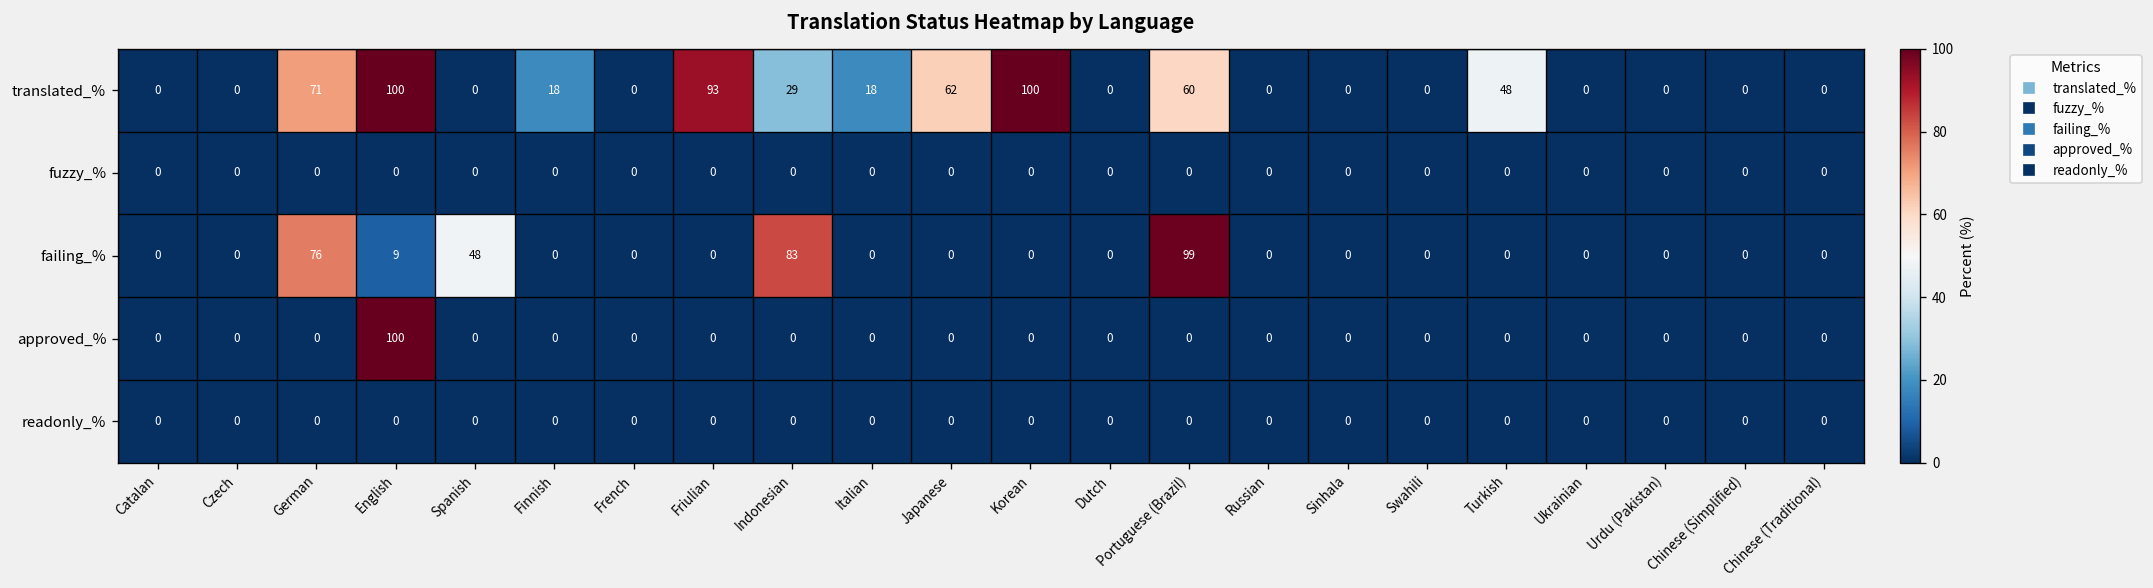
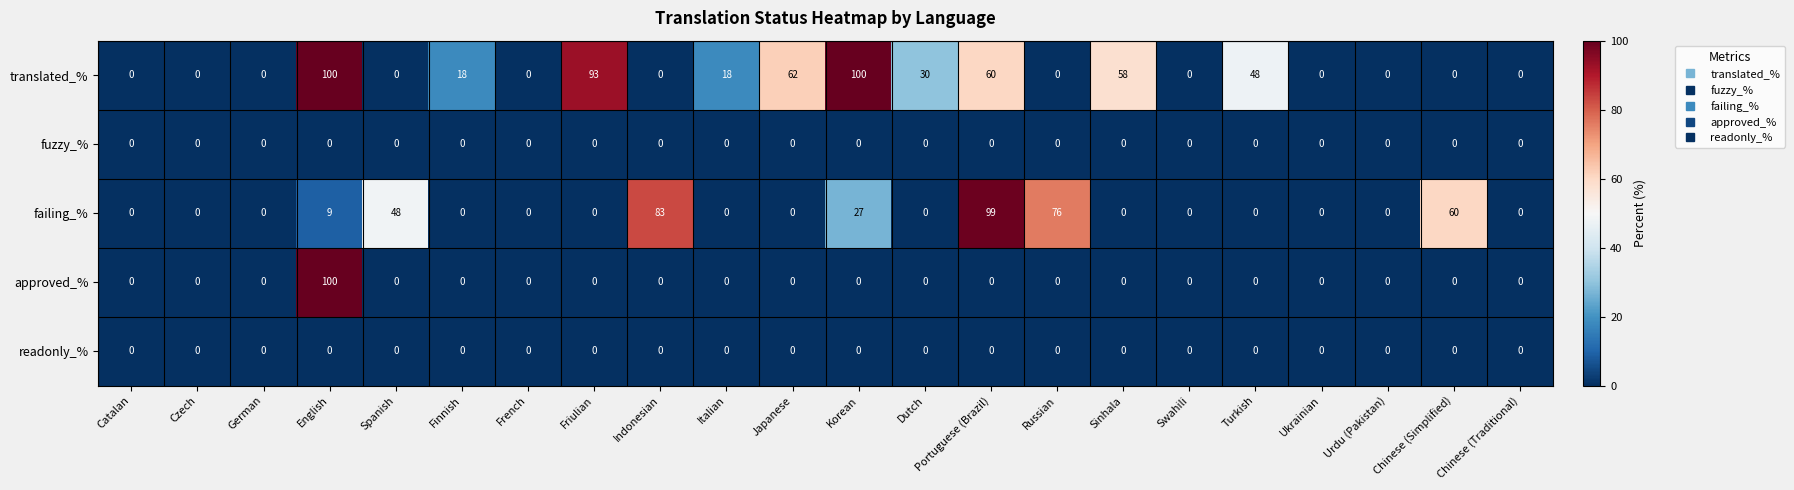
translated_%, German: 71 -> 0
translated_%, Indonesian: 29 -> 0
translated_%, Dutch: 0 -> 30
translated_%, Sinhala: 0 -> 58
failing_%, German: 76 -> 0
failing_%, Korean: 0 -> 27
failing_%, Russian: 0 -> 76
failing_%, Chinese (Simplified): 0 -> 60
